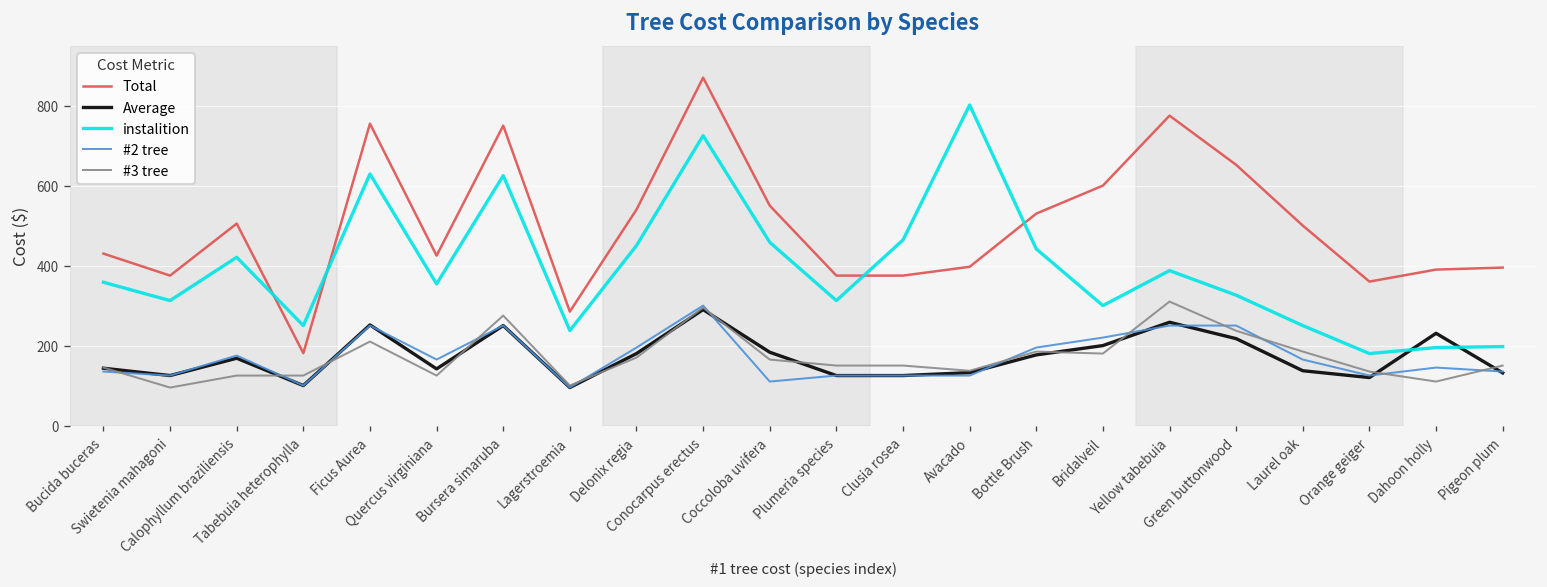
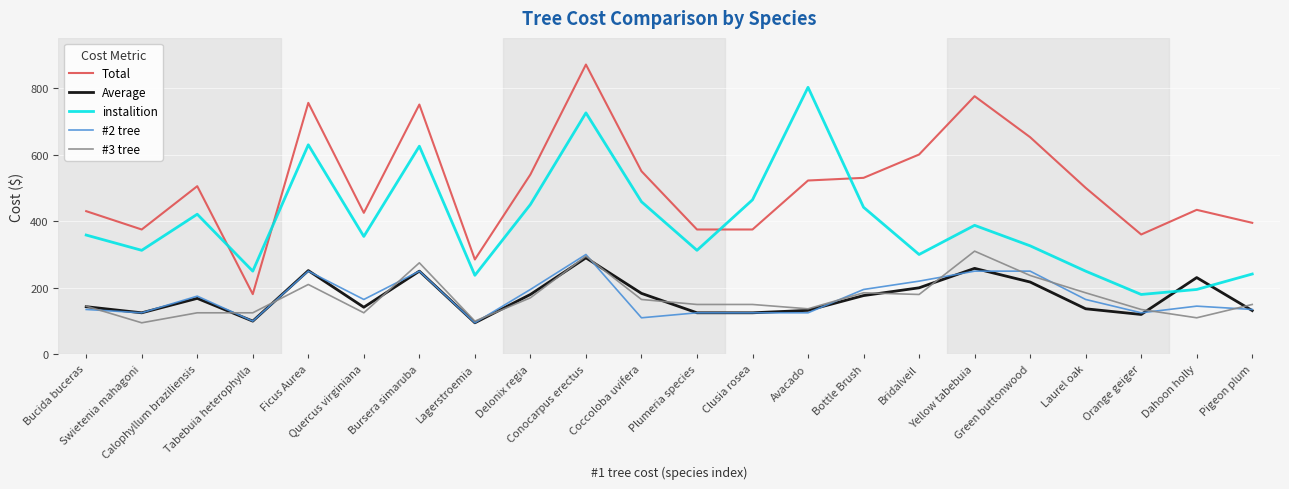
Total, Avacado: 400 -> 520
Total, Dahoon holly: 390 -> 430
instalition, Pigeon plum: 200 -> 240
